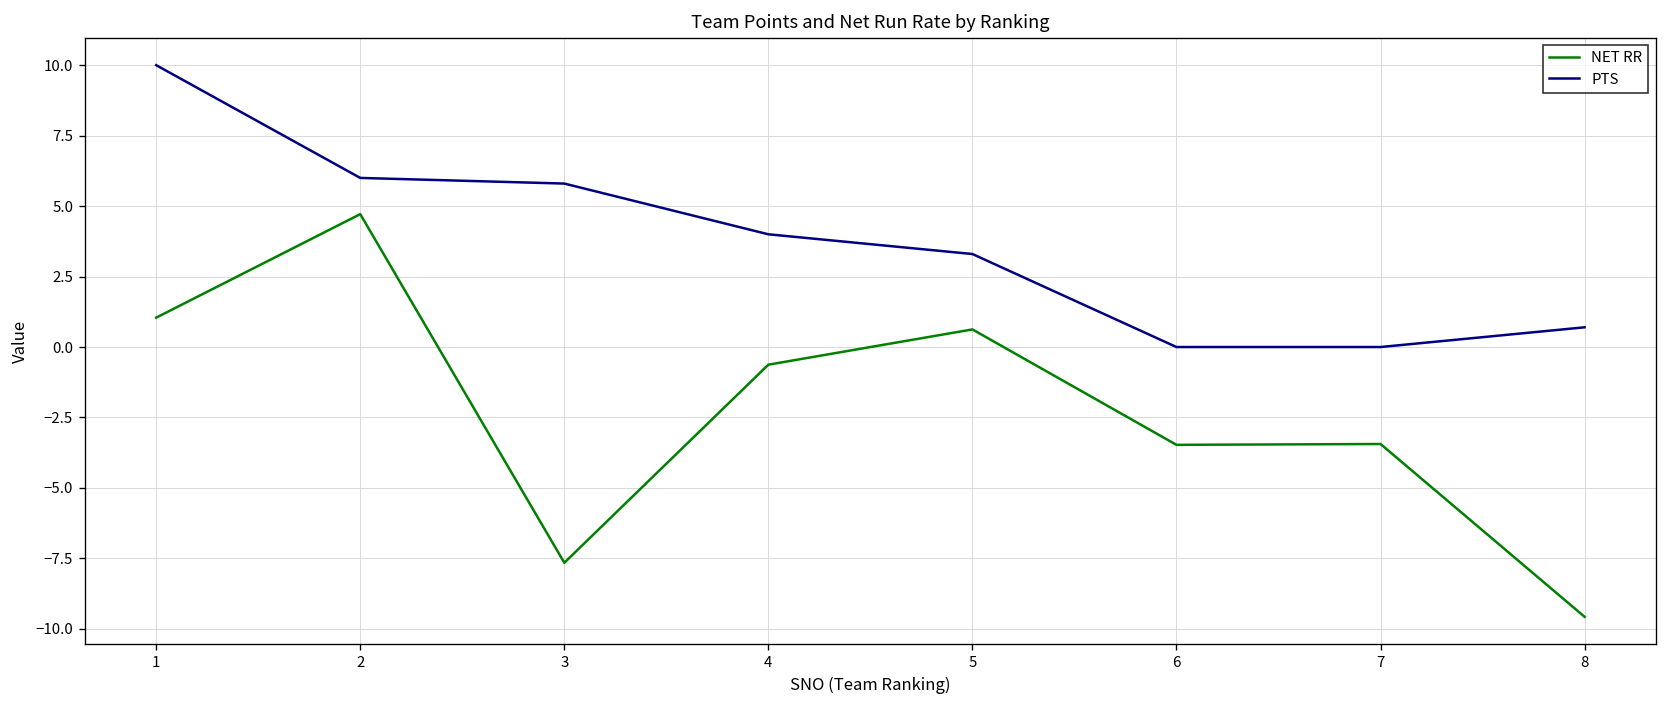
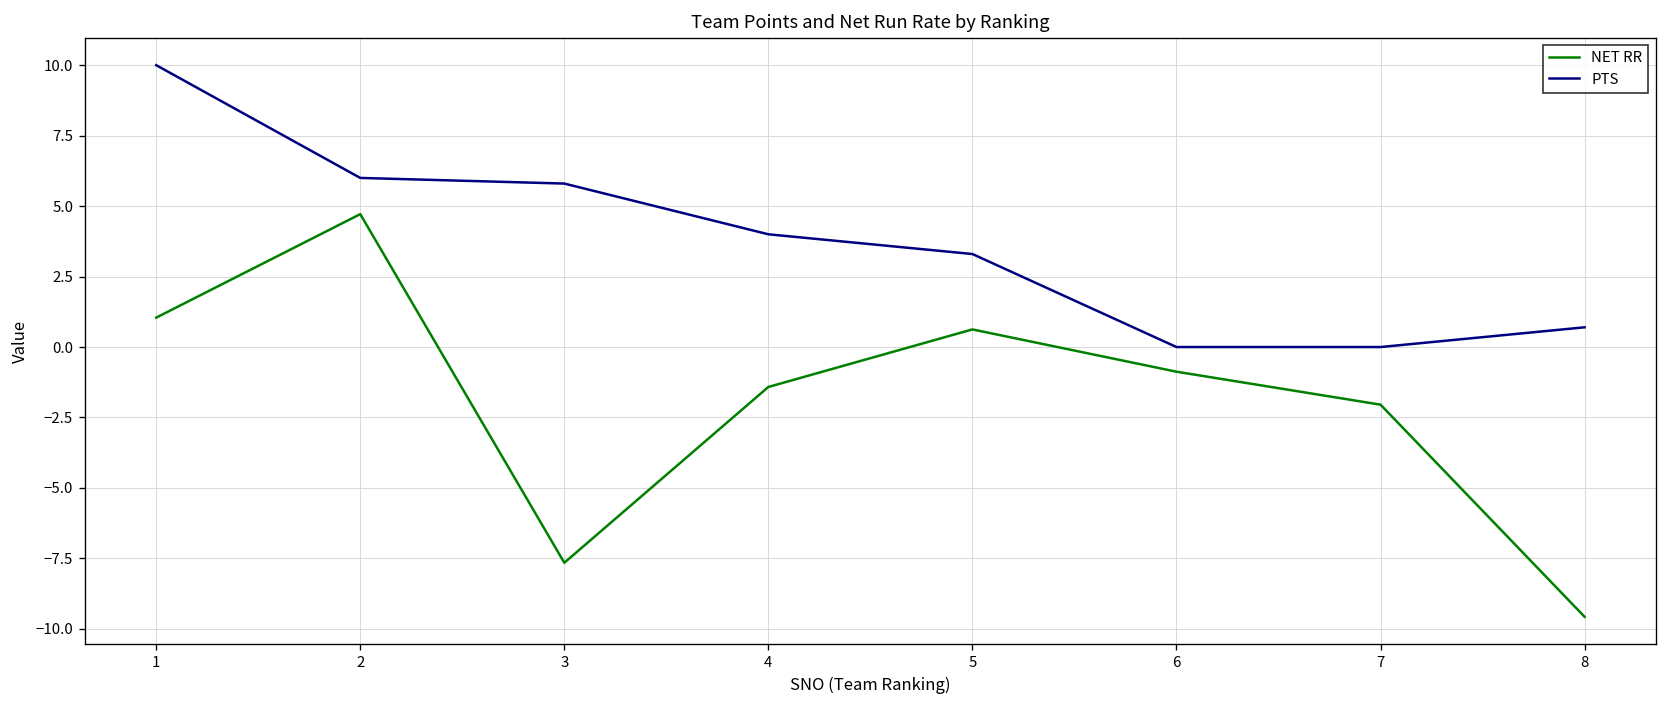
NET RR, 4: -0.6 -> -1.4
NET RR, 6: -3.5 -> -0.9
NET RR, 7: -3.4 -> -2.0
